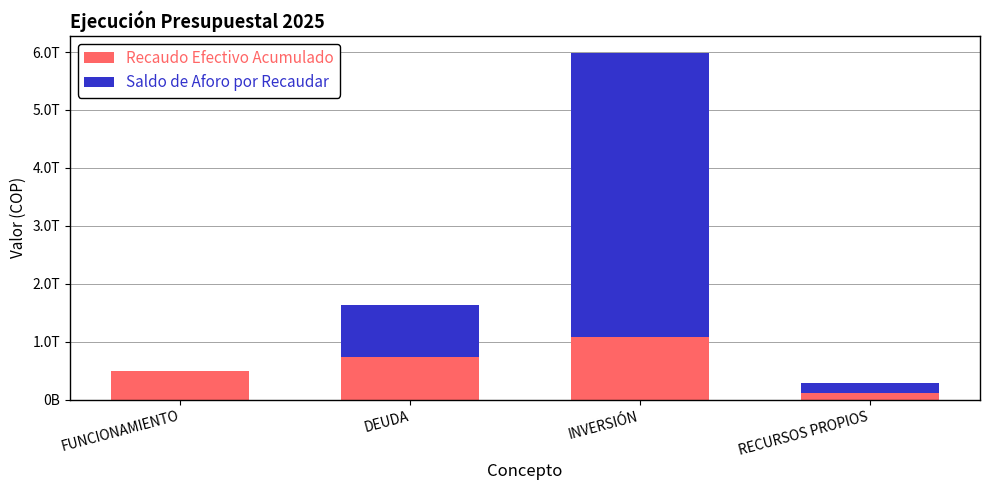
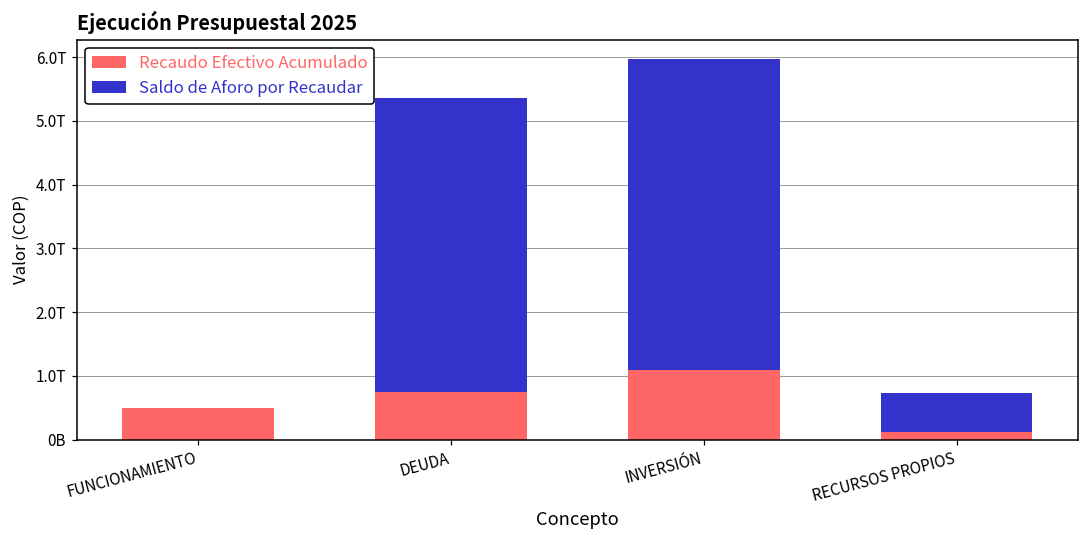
Saldo de Aforo por Recaudar, DEUDA: 0.9T -> 4.6T
Saldo de Aforo por Recaudar, RECURSOS PROPIOS: 0.2T -> 0.6T
